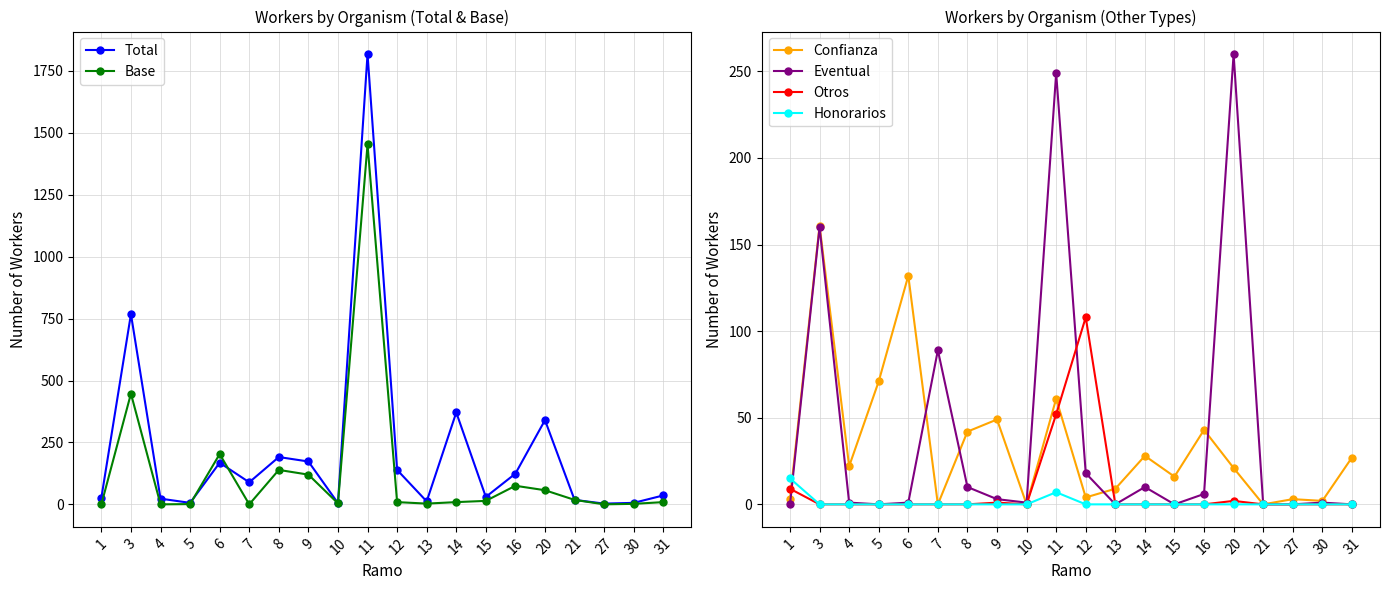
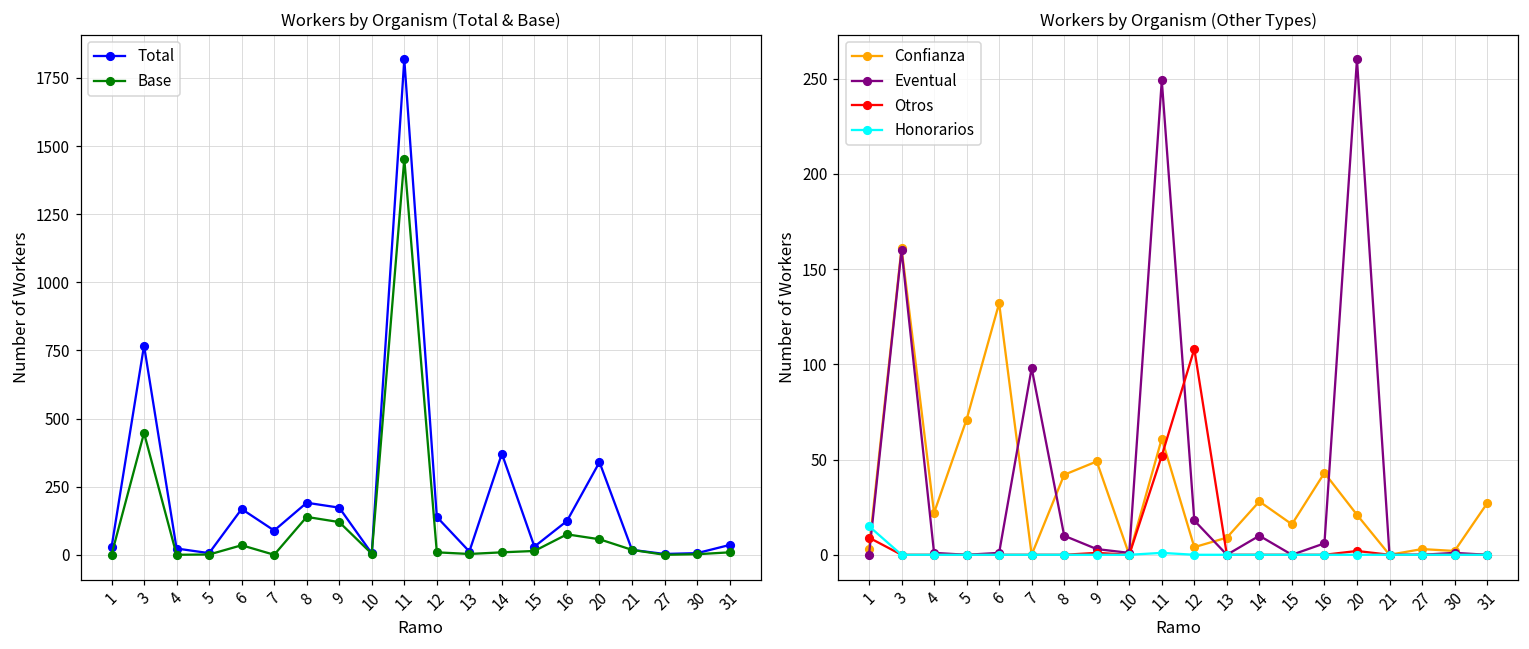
Workers by Organism (Total & Base), Base, 6: 200 -> 40
Workers by Organism (Other Types), Eventual, 7: 89 -> 98
Workers by Organism (Other Types), Honorarios, 11: 7 -> 1
